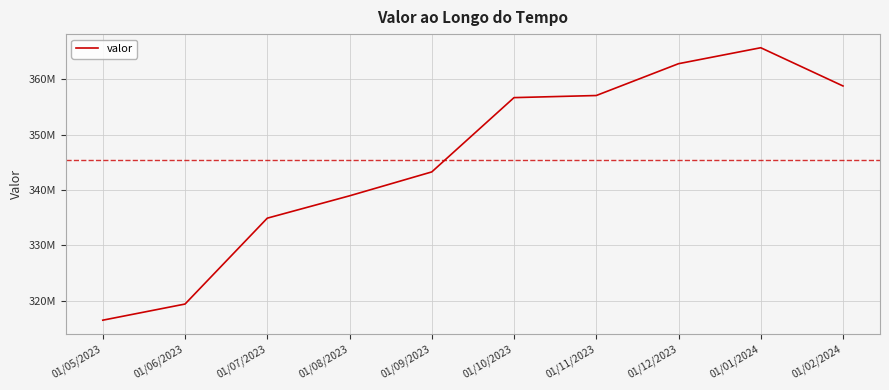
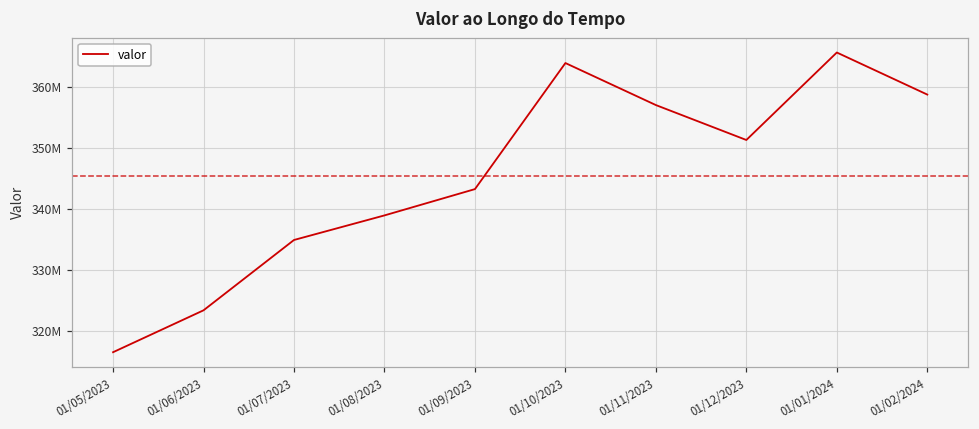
01/06/2023: 319000000 -> 323000000
01/10/2023: 357000000 -> 364000000
01/12/2023: 363000000 -> 351000000
